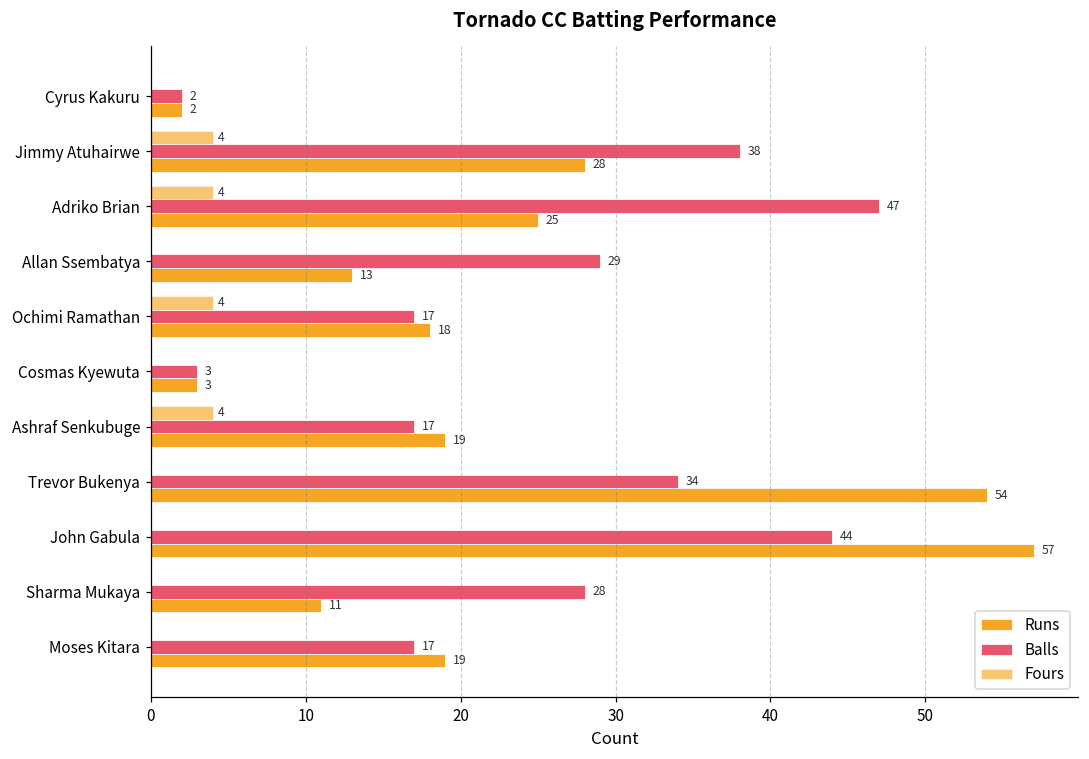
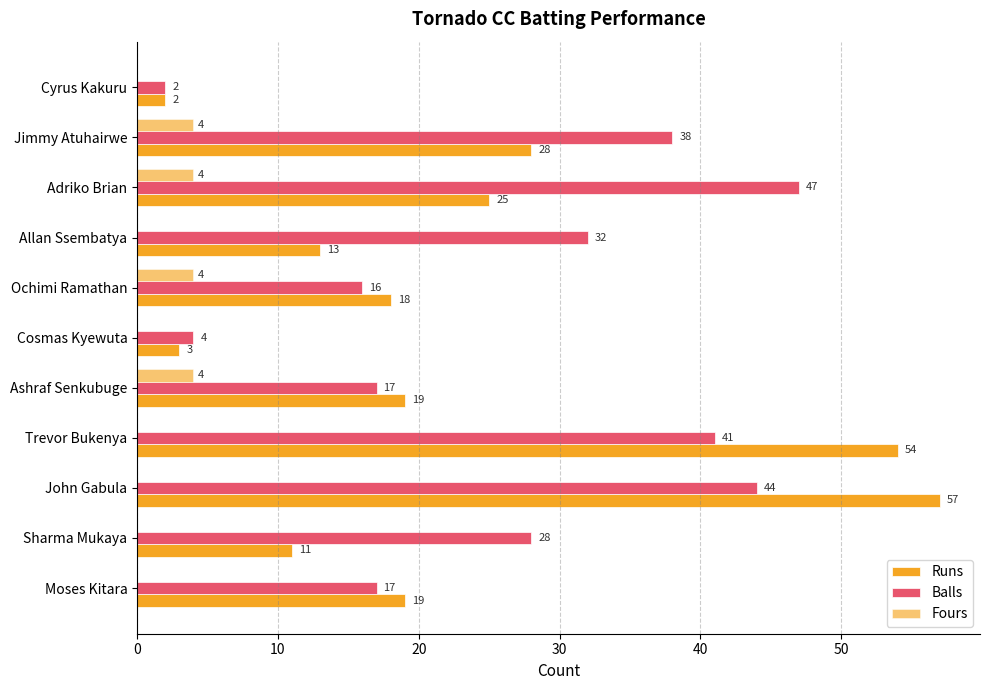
Balls, Allan Ssembatya: 29 -> 32
Balls, Ochimi Ramathan: 17 -> 16
Balls, Cosmas Kyewuta: 3 -> 4
Balls, Trevor Bukenya: 34 -> 41
